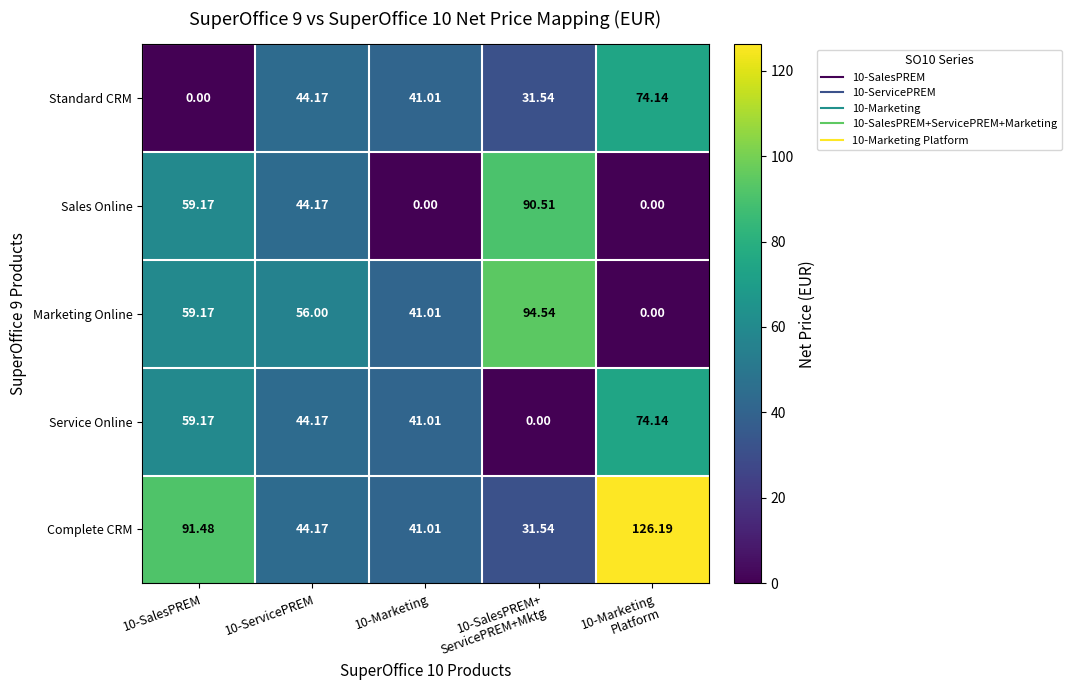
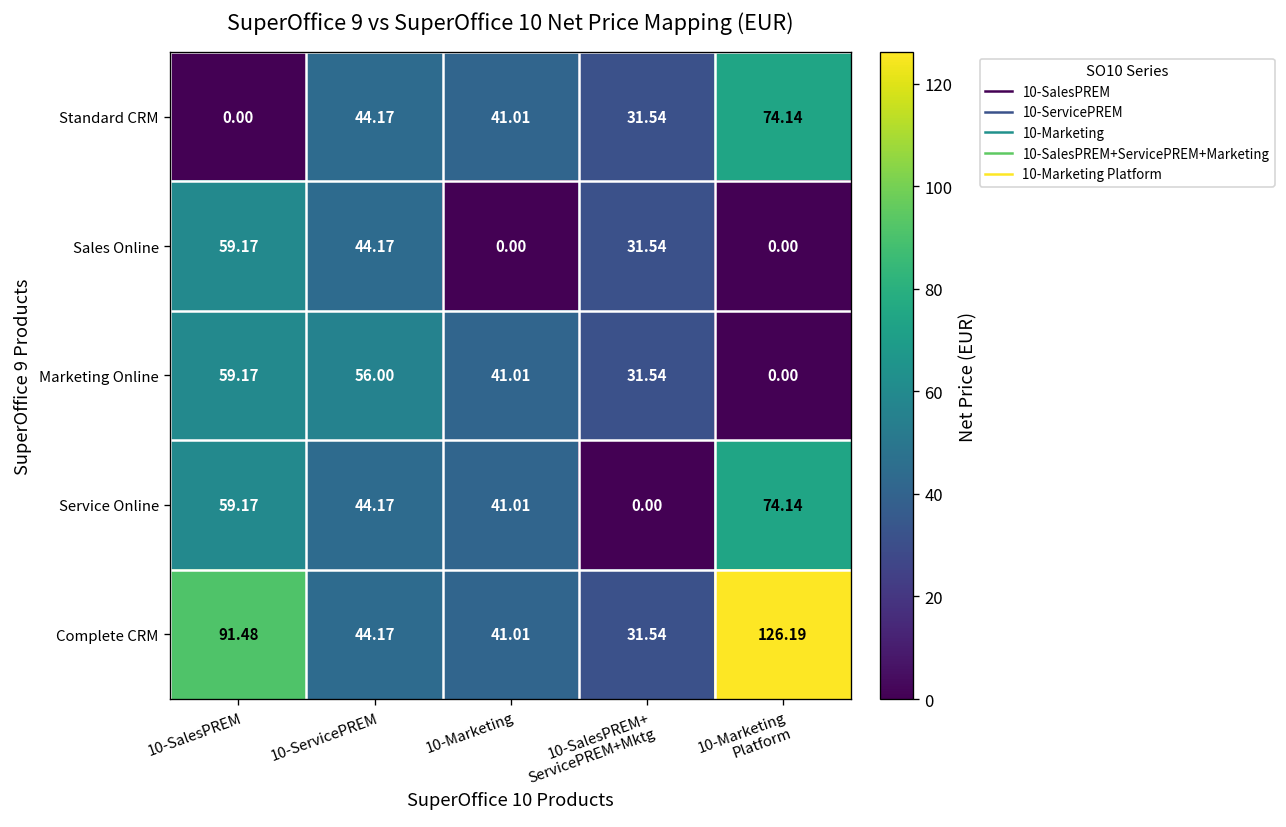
Sales Online, 10-SalesPREM+ ServicePREM+Mktg: 90.51 -> 31.54
Marketing Online, 10-SalesPREM+ ServicePREM+Mktg: 94.54 -> 31.54
